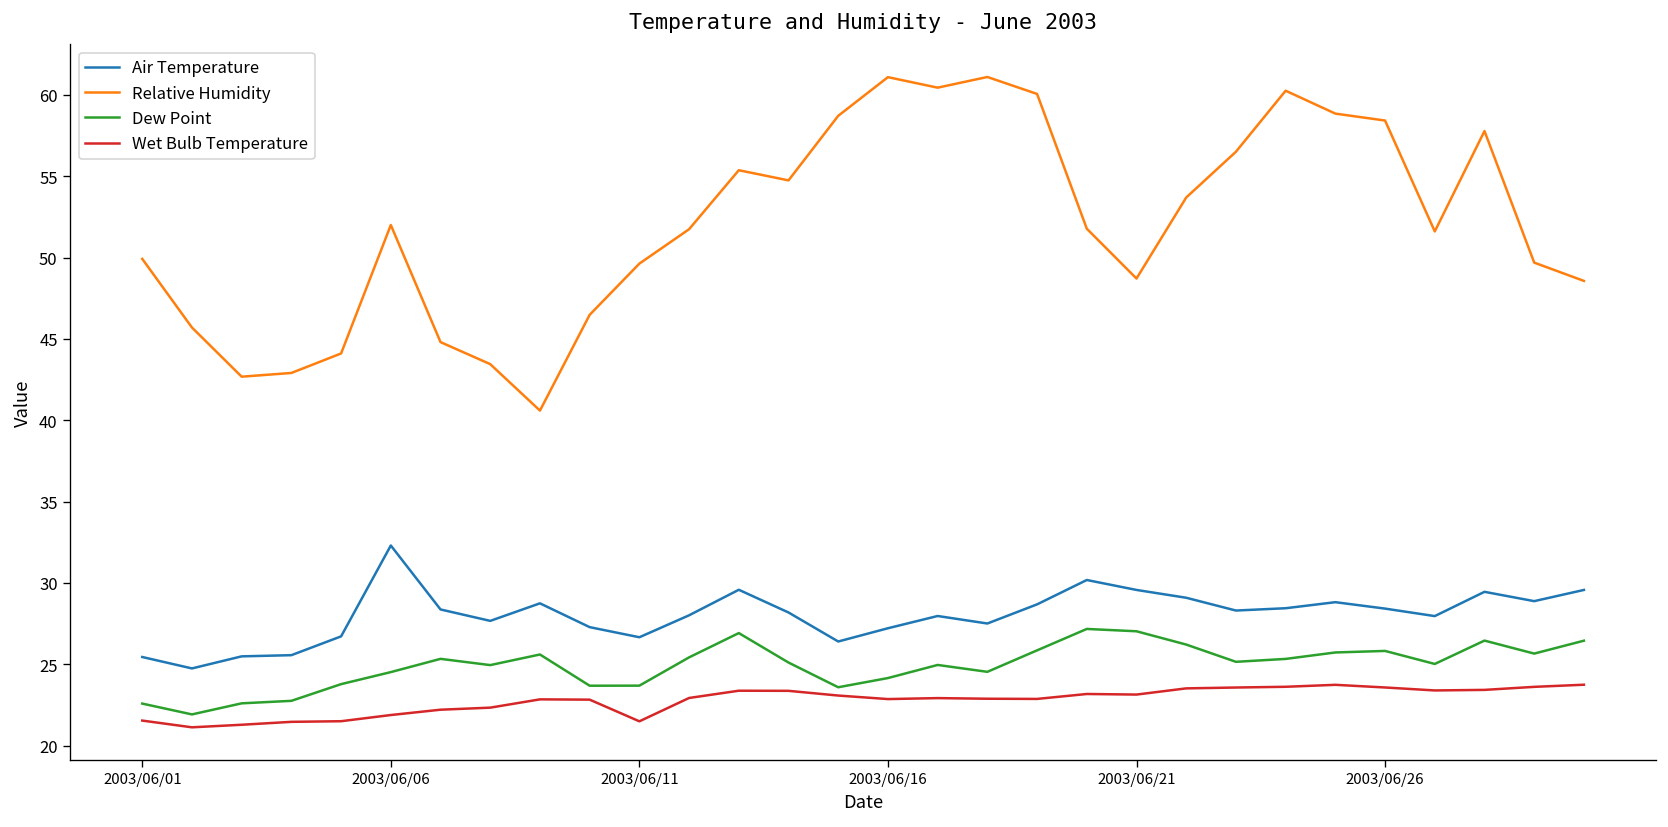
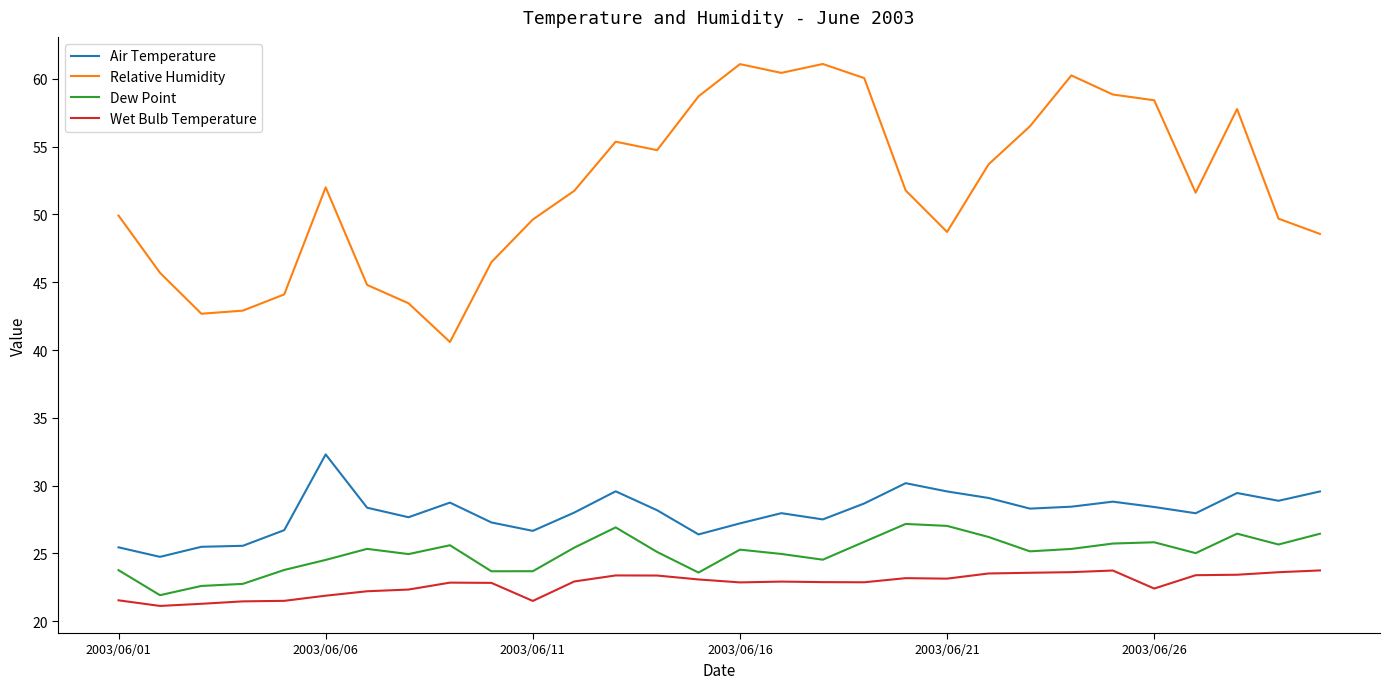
Dew Point, 2003/06/01: 22.6 -> 23.8
Dew Point, 2003/06/16: 24.2 -> 25.3
Wet Bulb Temperature, 2003/06/26: 23.6 -> 22.4
